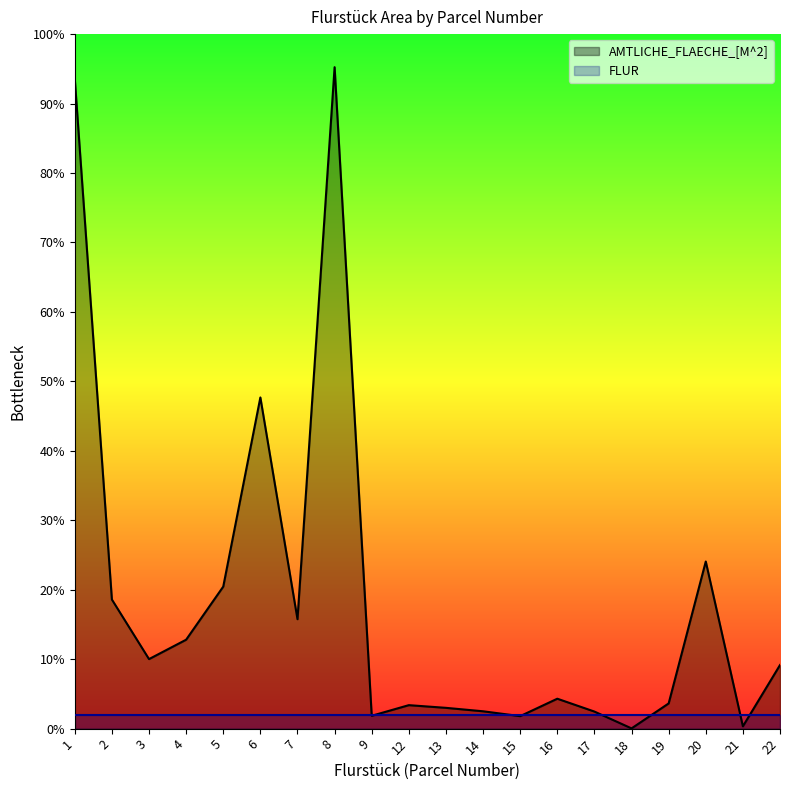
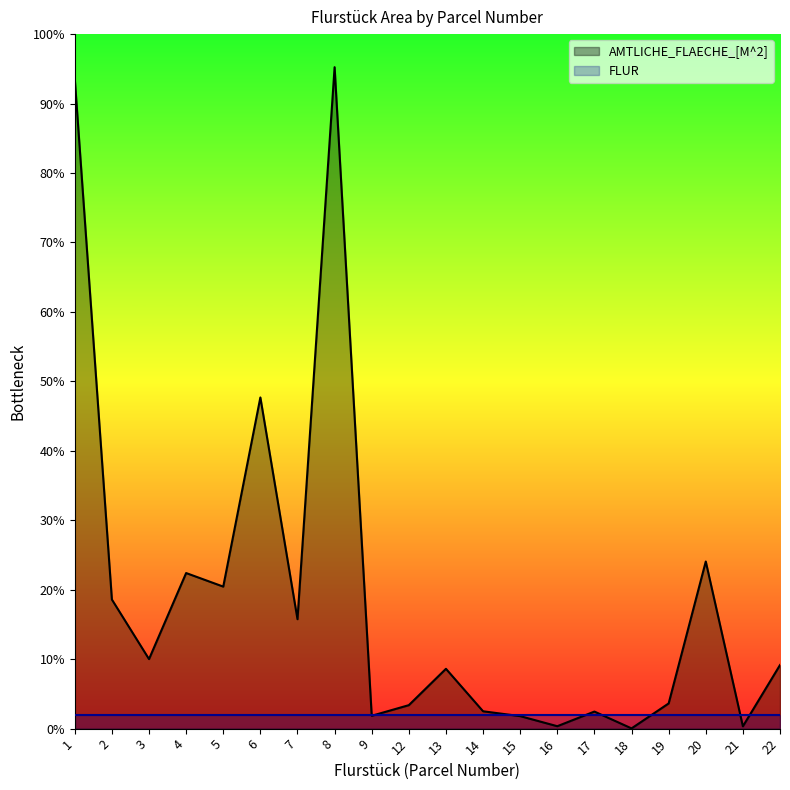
AMTLICHE_FLAECHE_[M^2], 4: 13% -> 22%
AMTLICHE_FLAECHE_[M^2], 13: 3% -> 9%
AMTLICHE_FLAECHE_[M^2], 16: 4% -> 0%
